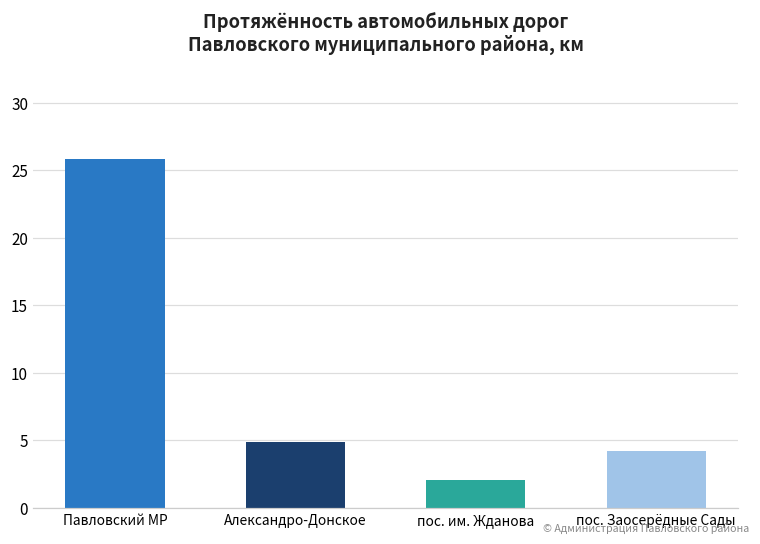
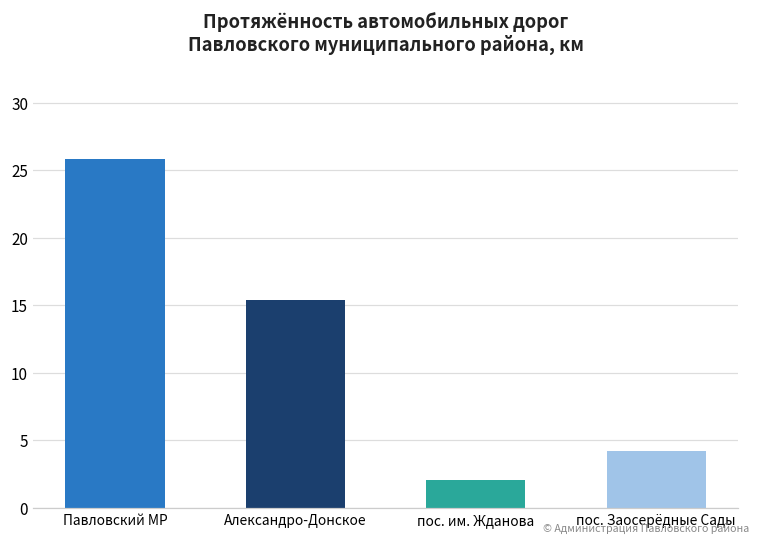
Александро-Донское: 4.9 -> 15.4
